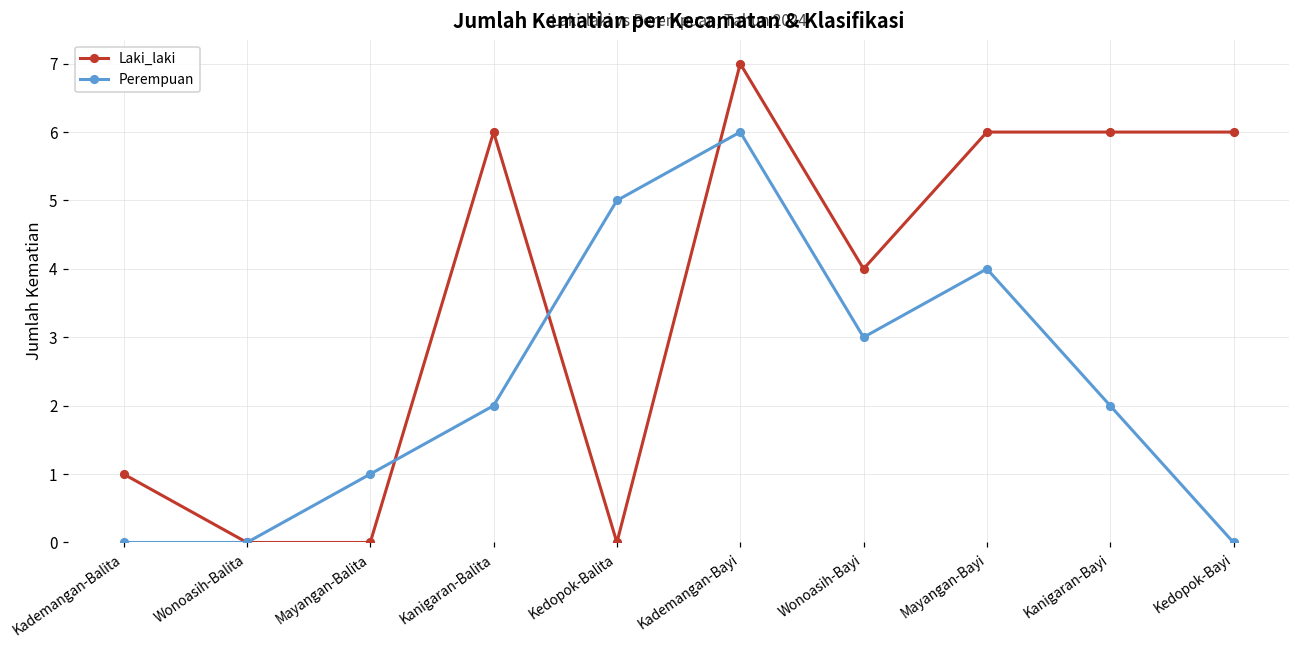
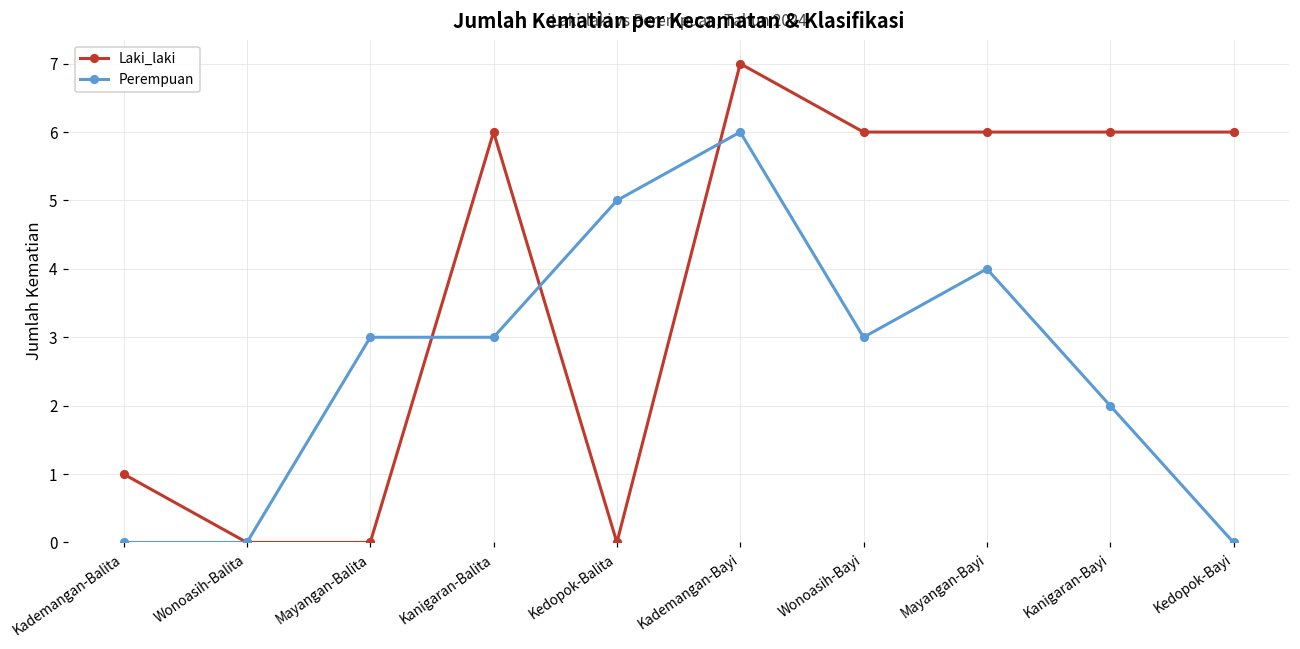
Perempuan, Mayangan-Balita: 1 -> 3
Perempuan, Kanigaran-Balita: 2 -> 3
Laki_laki, Wonoasih-Bayi: 4 -> 6
